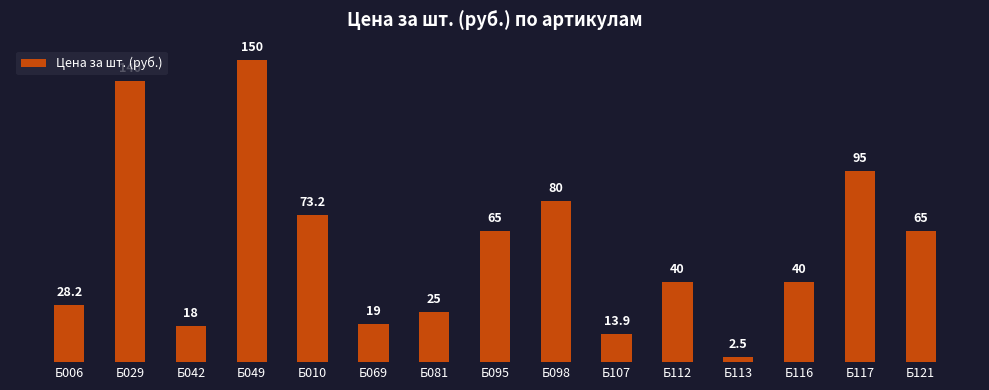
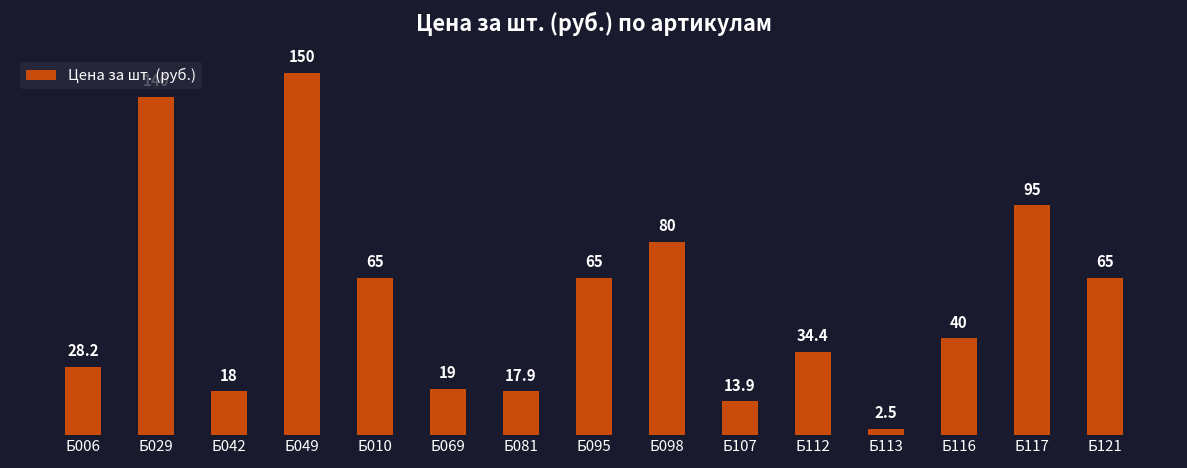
Б010: 73.2 -> 65
Б081: 25 -> 17.9
Б112: 40 -> 34.4
